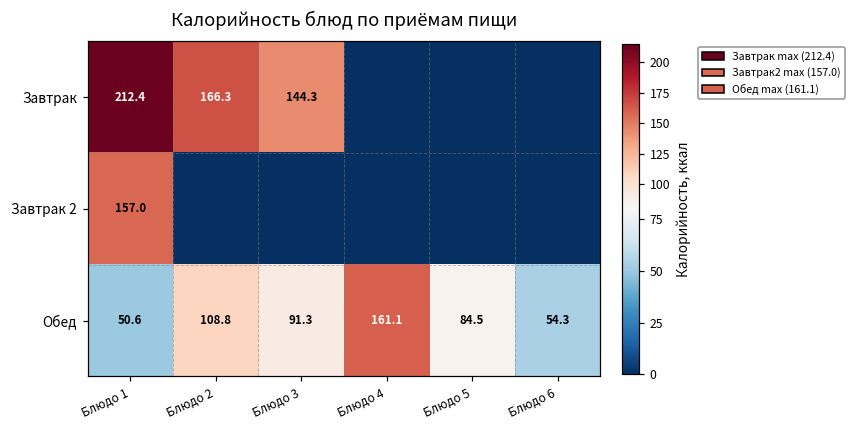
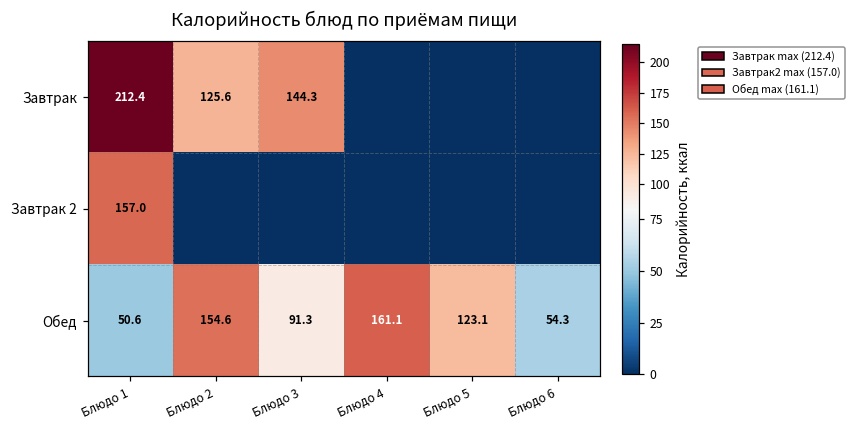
Завтрак, Блюдо 2: 166.3 -> 125.6
Обед, Блюдо 2: 108.8 -> 154.6
Обед, Блюдо 5: 84.5 -> 123.1
